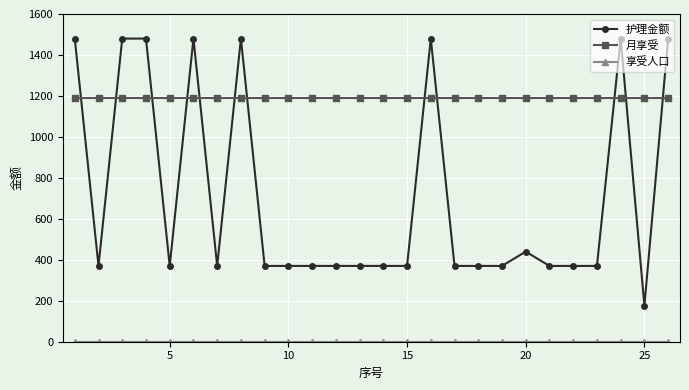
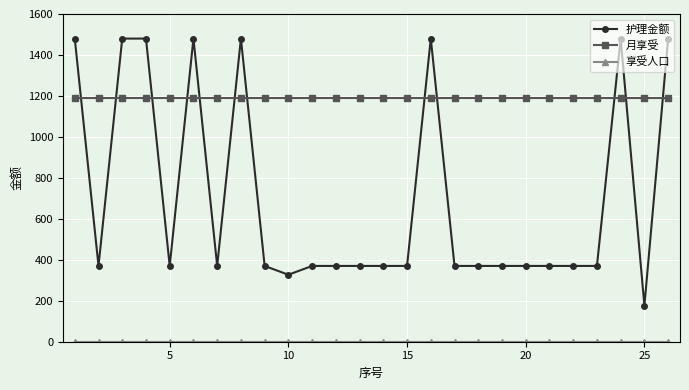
护理金额, 10: 370 -> 330
护理金额, 20: 440 -> 370
